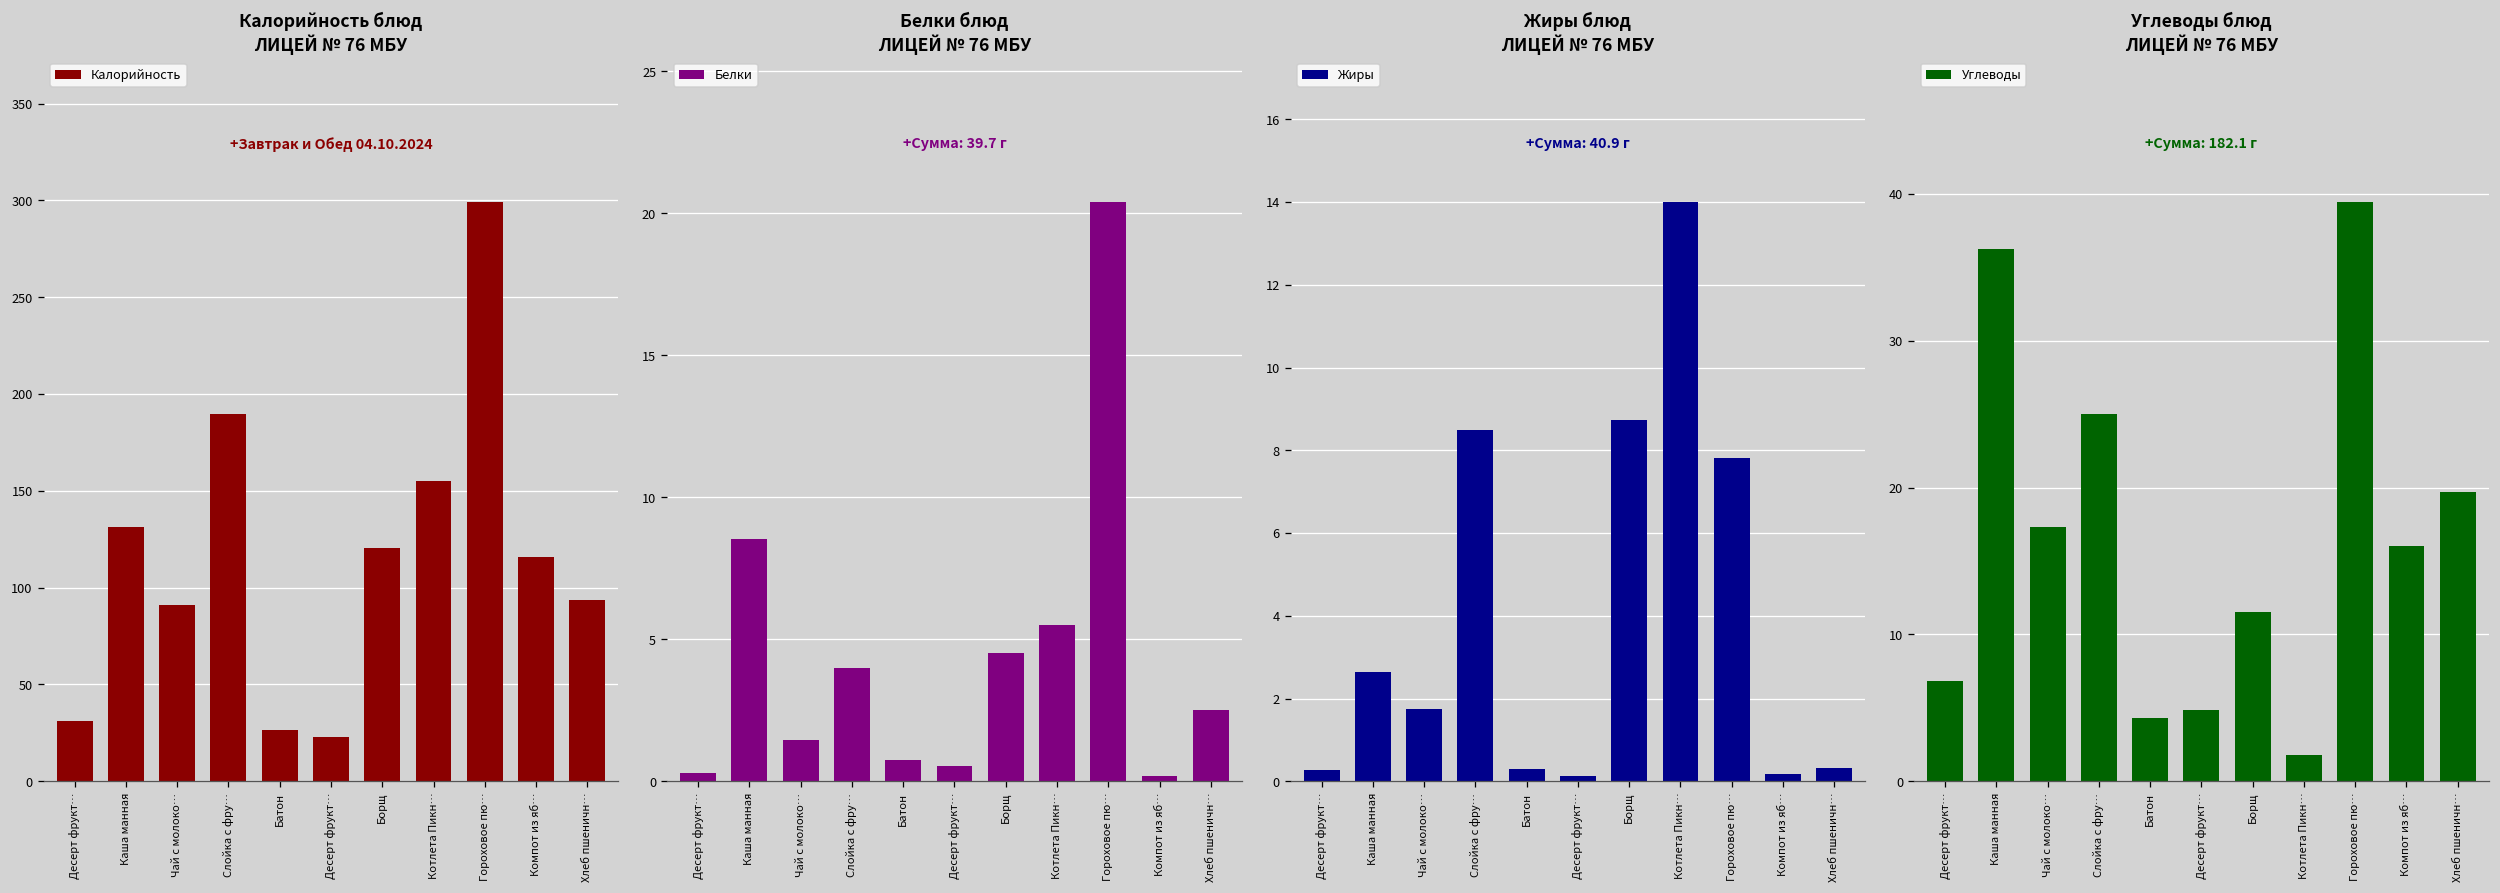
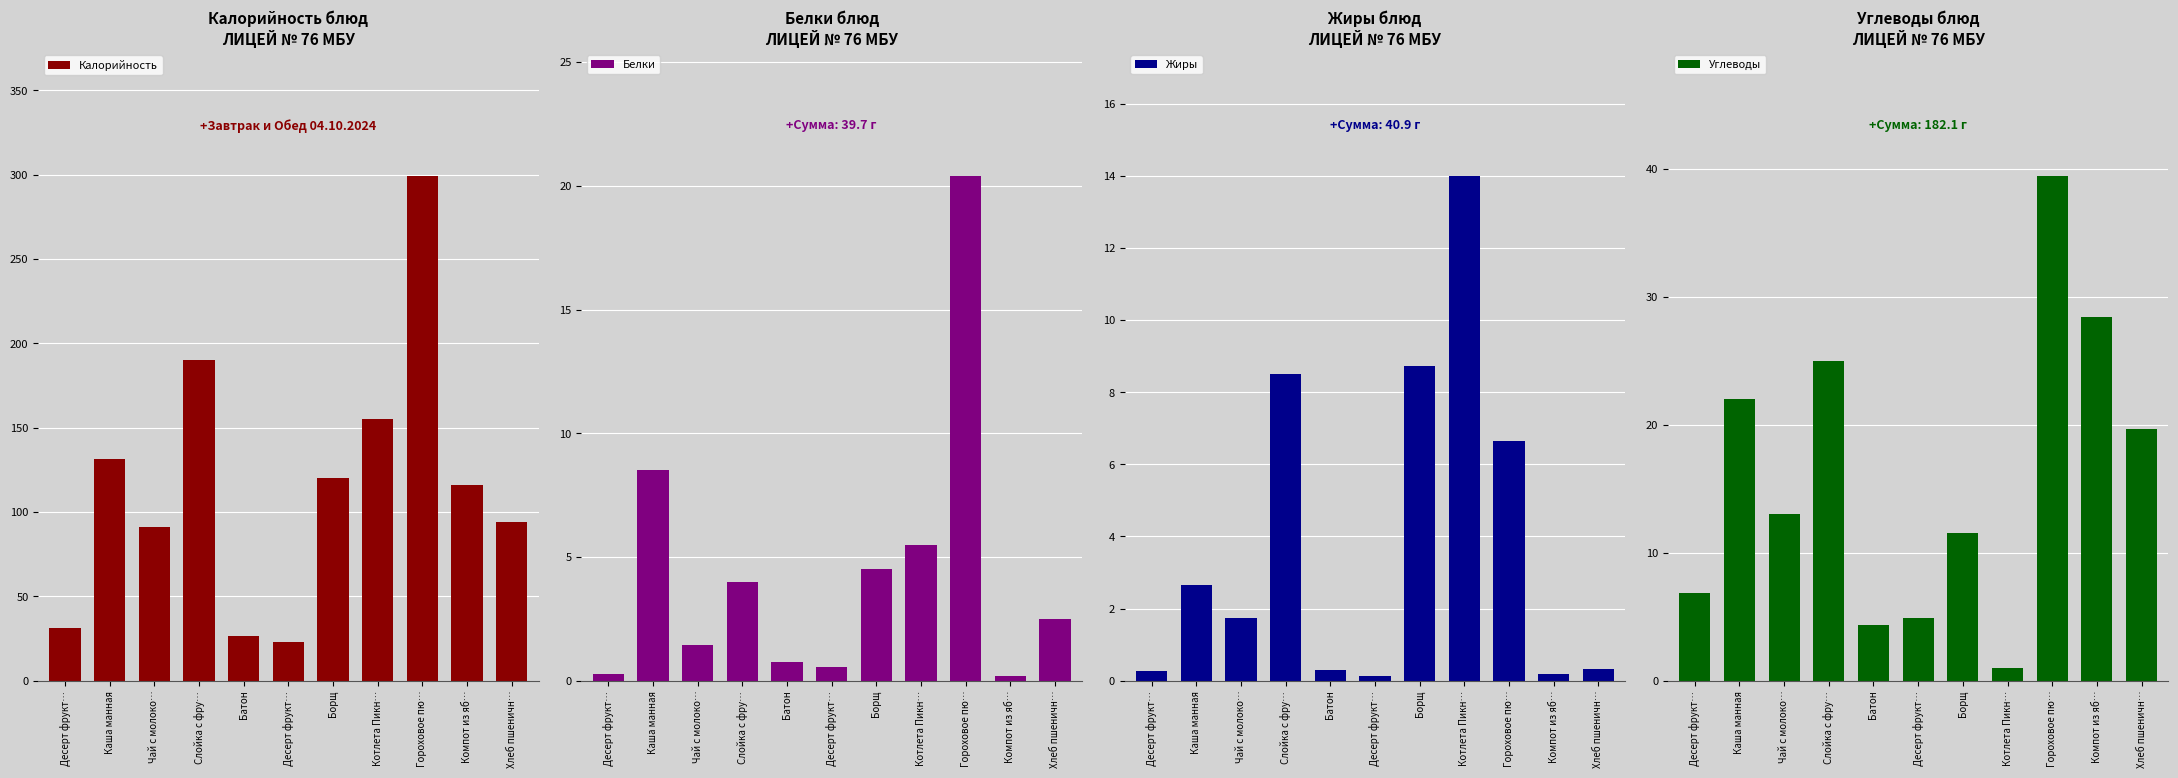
Жиры блюд ЛИЦЕЙ № 76 МБУ, Гороховое пю…: 7.8 -> 6.6
Углеводы блюд ЛИЦЕЙ № 76 МБУ, Каша манная: 36.3 -> 22.0
Углеводы блюд ЛИЦЕЙ № 76 МБУ, Чай с молоко…: 17.3 -> 13.0
Углеводы блюд ЛИЦЕЙ № 76 МБУ, Котлета Пикн…: 1.8 -> 1.0
Углеводы блюд ЛИЦЕЙ № 76 МБУ, Компот из яб…: 16.0 -> 28.4
